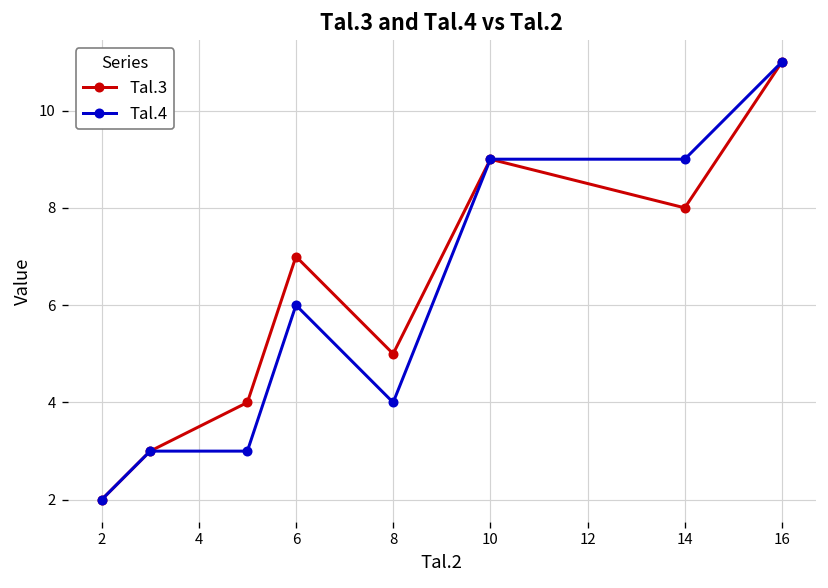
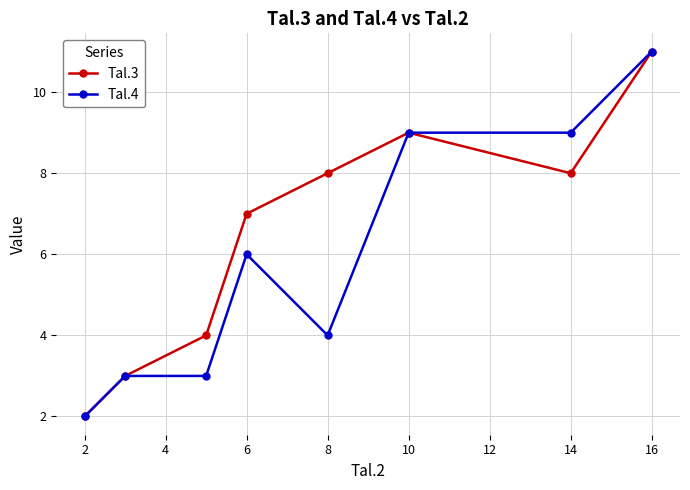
Tal.3, 8: 5 -> 8
